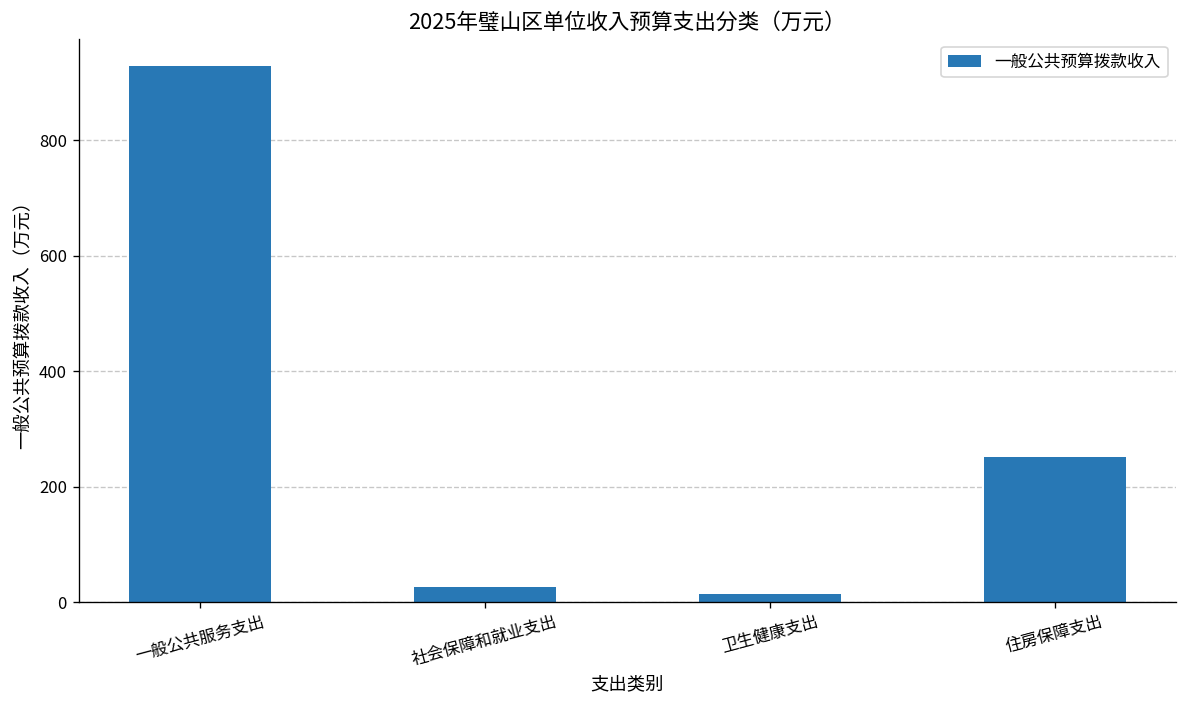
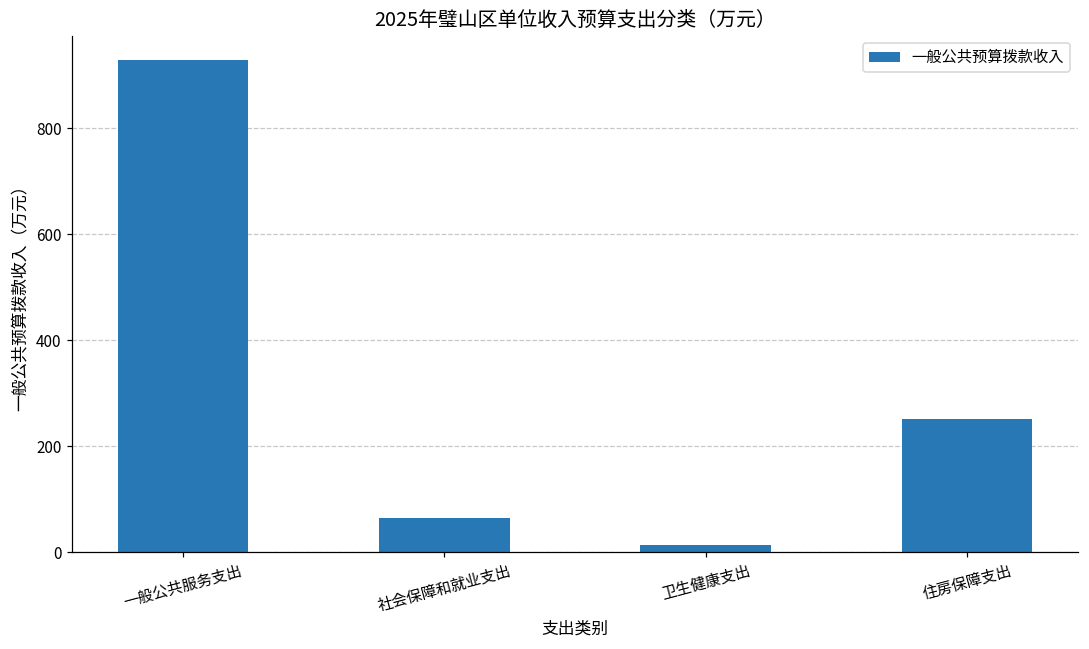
社会保障和就业支出: 30 -> 70
